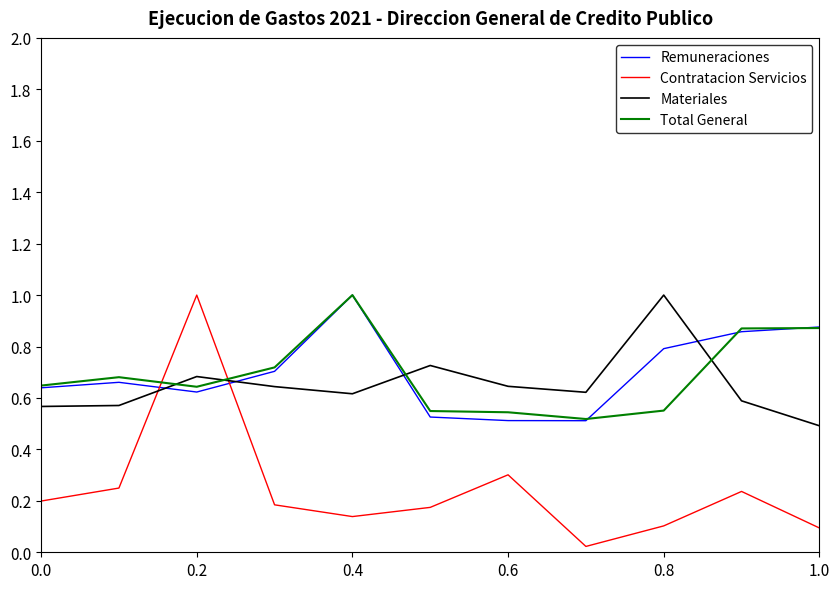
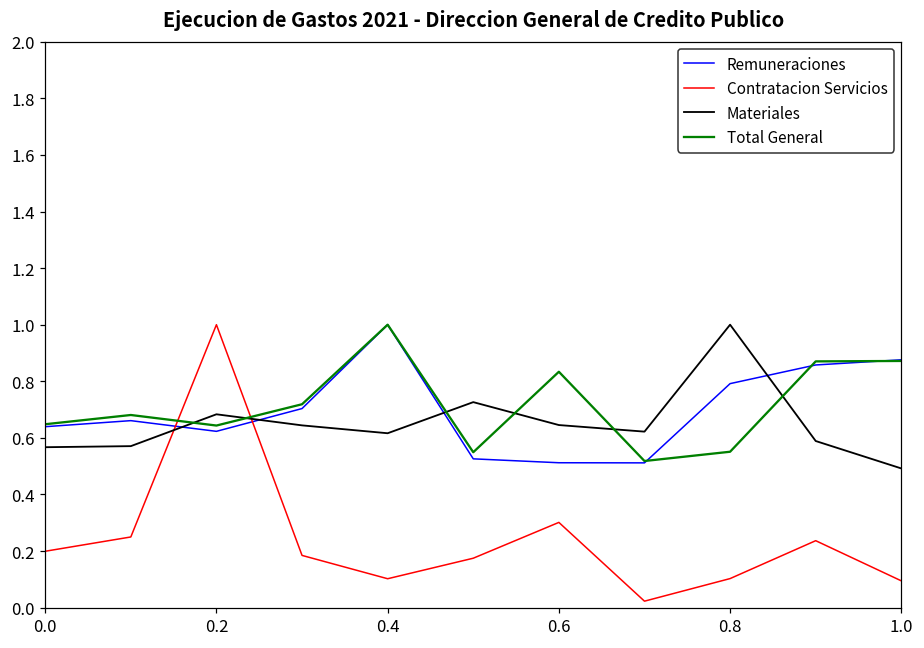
Contratacion Servicios, 0.4: 0.14 -> 0.10
Total General, 0.6: 0.54 -> 0.83
